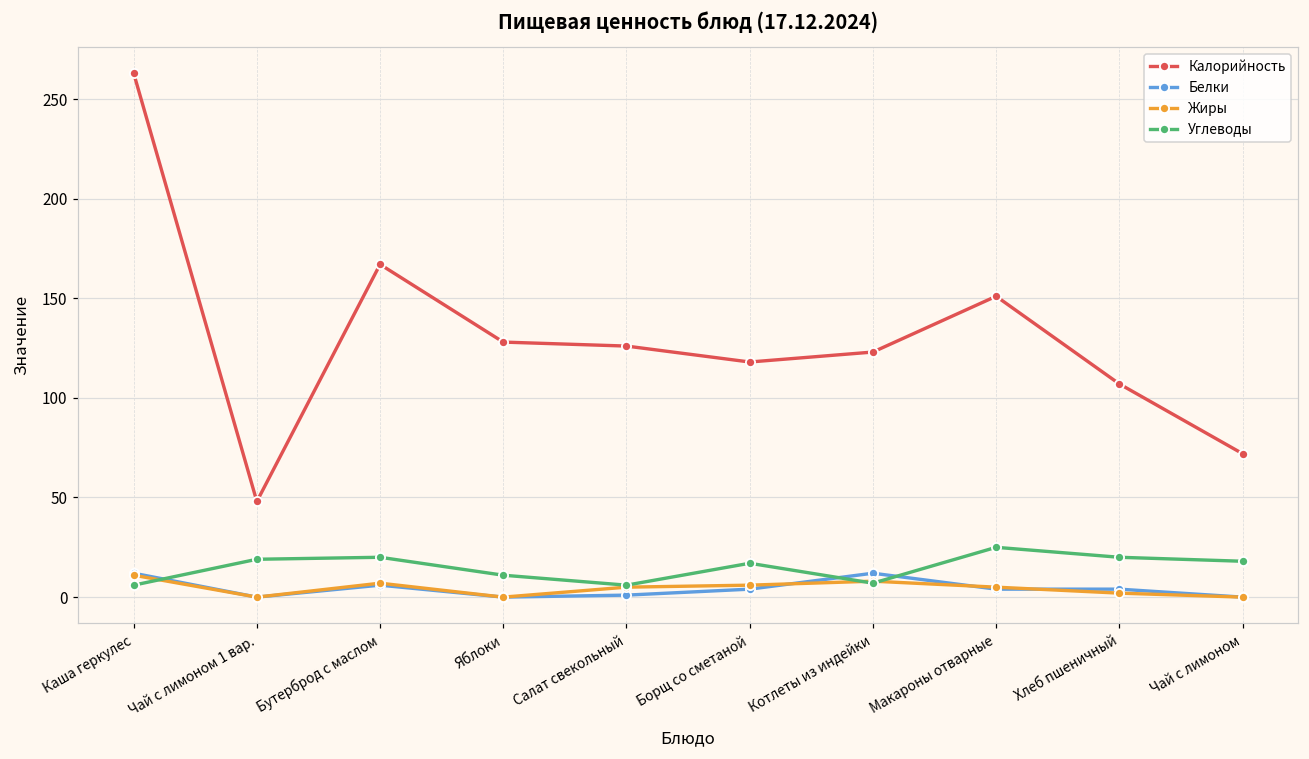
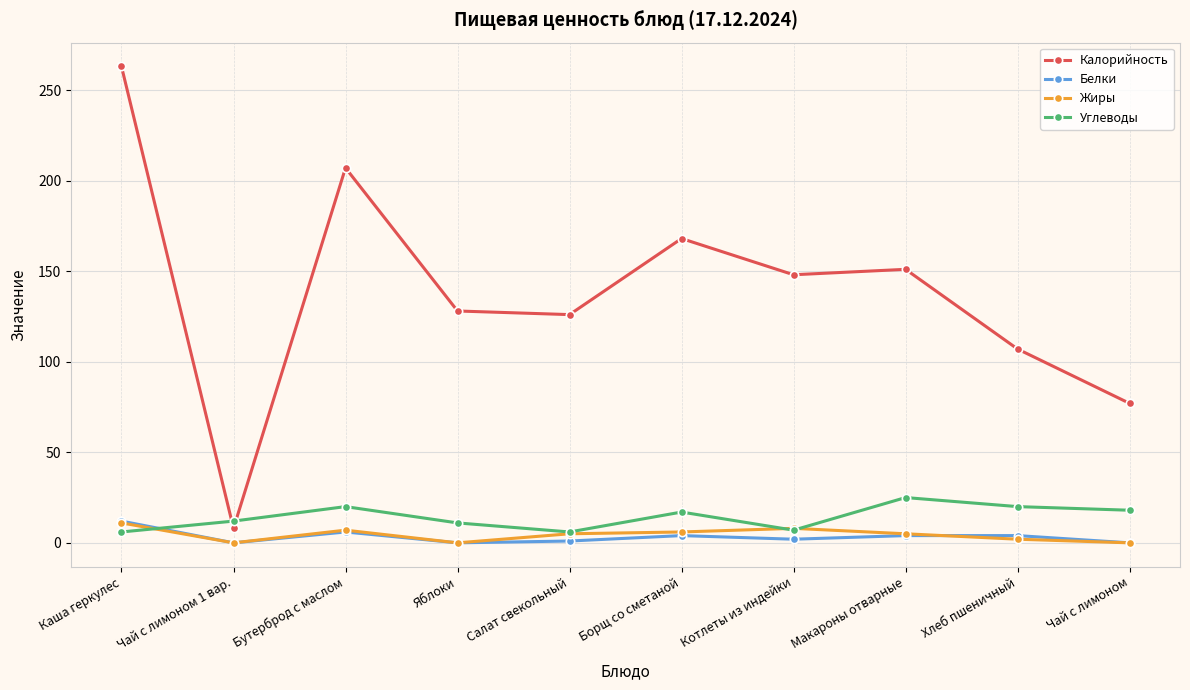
Калорийность, Чай с лимоном 1 вар.: 48 -> 8
Углеводы, Чай с лимоном 1 вар.: 19 -> 12
Калорийность, Бутерброд с маслом: 167 -> 207
Калорийность, Борщ со сметаной: 118 -> 168
Калорийность, Котлеты из индейки: 123 -> 148
Белки, Котлеты из индейки: 12 -> 2
Калорийность, Чай с лимоном: 72 -> 77
